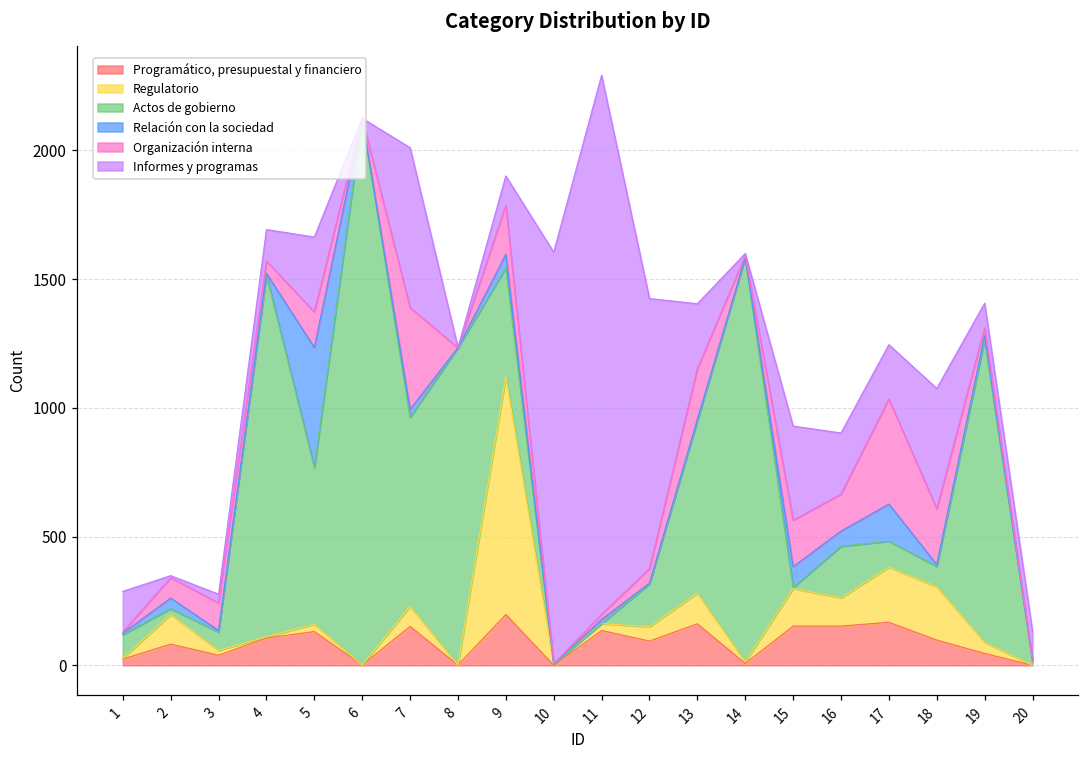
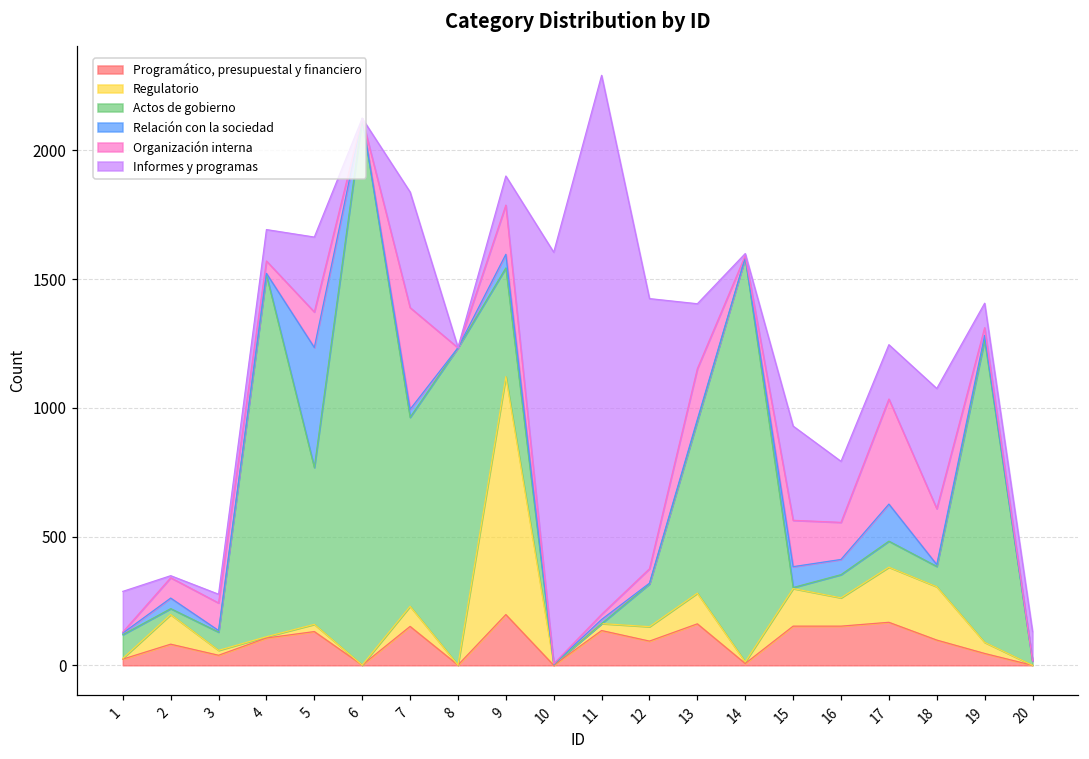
Informes y programas, 7: 620 -> 450
Actos de gobierno, 16: 200 -> 90
